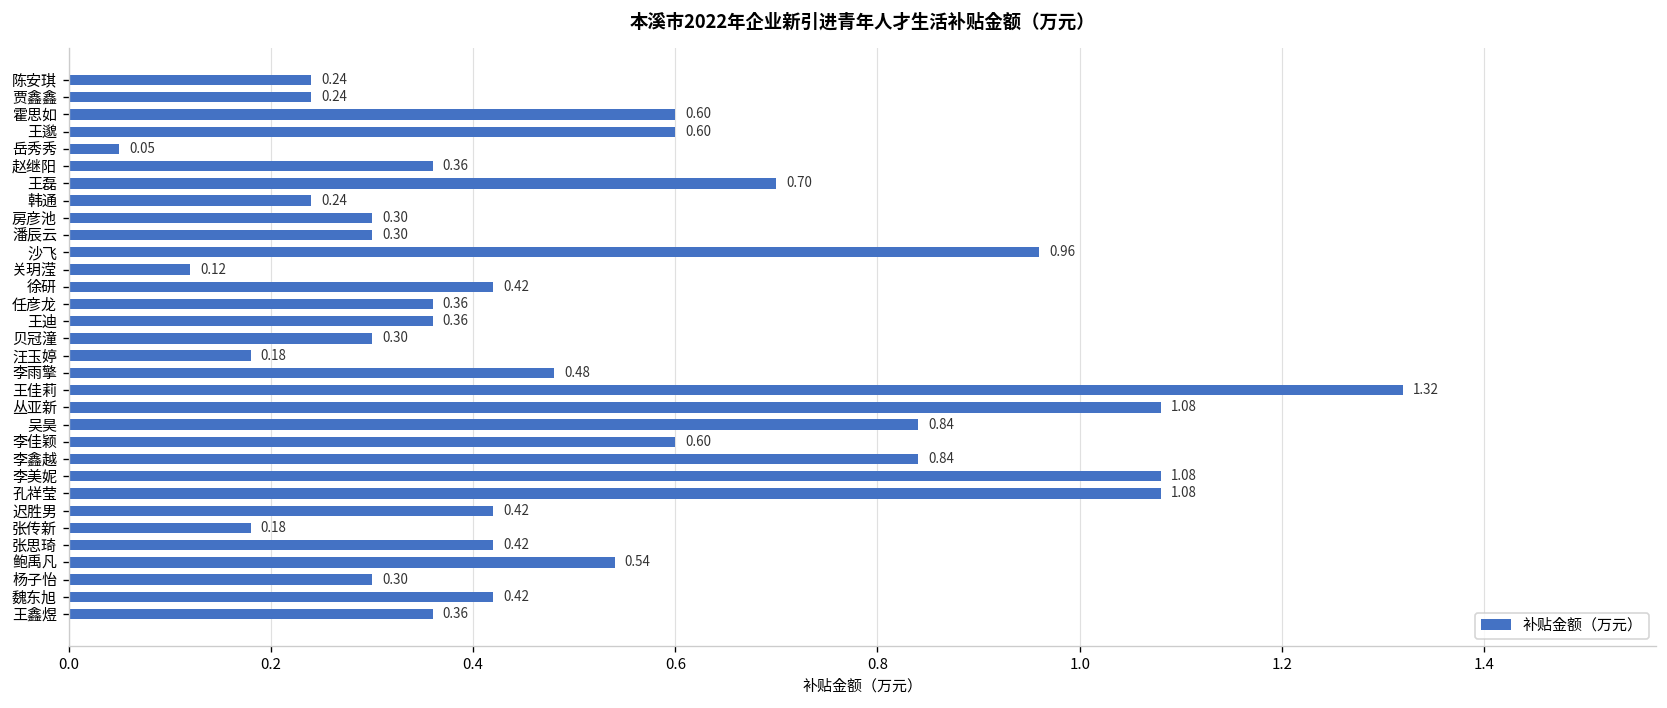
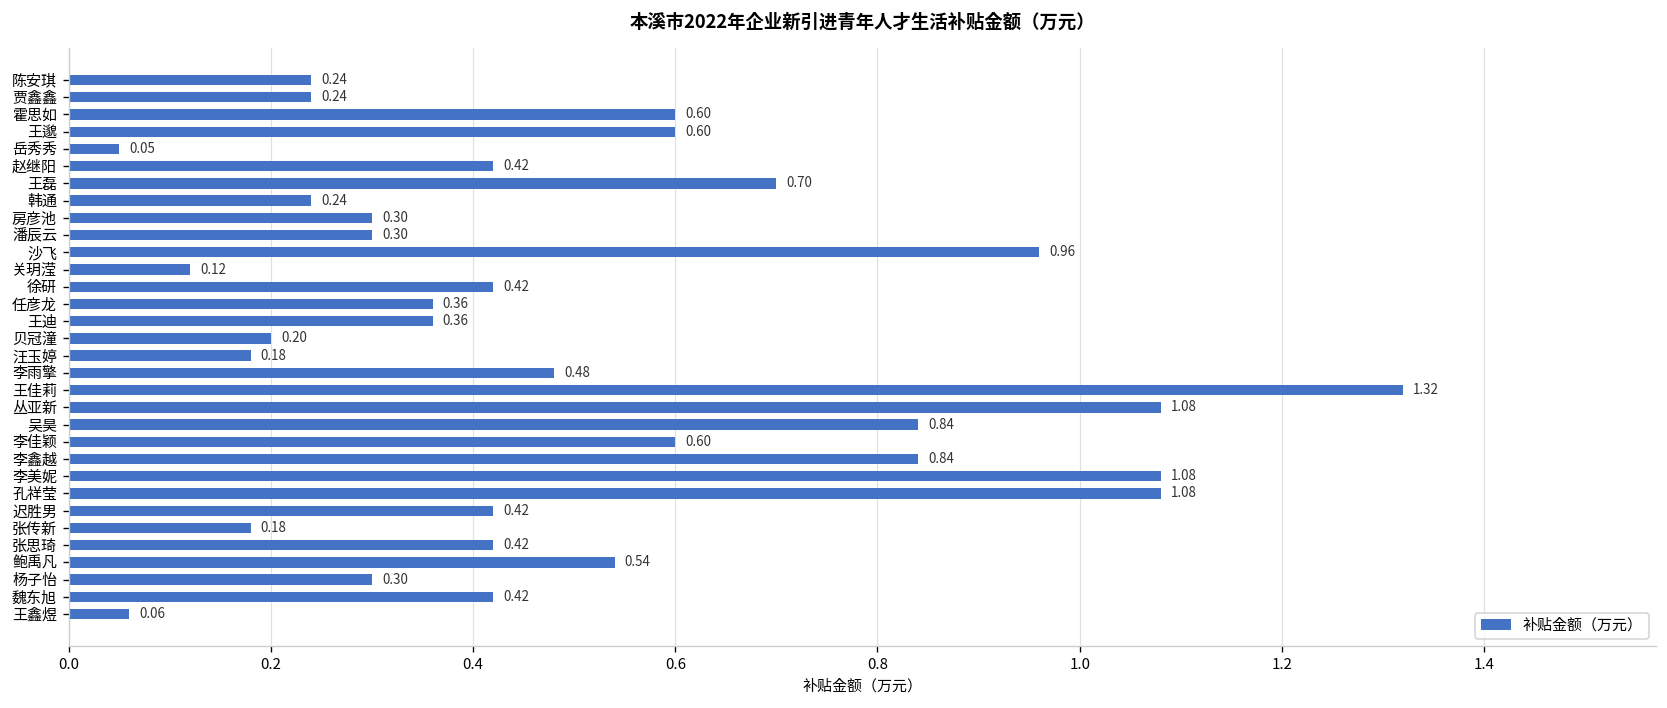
赵继阳: 0.36 -> 0.42
贝冠潼: 0.30 -> 0.20
王鑫煜: 0.36 -> 0.06
